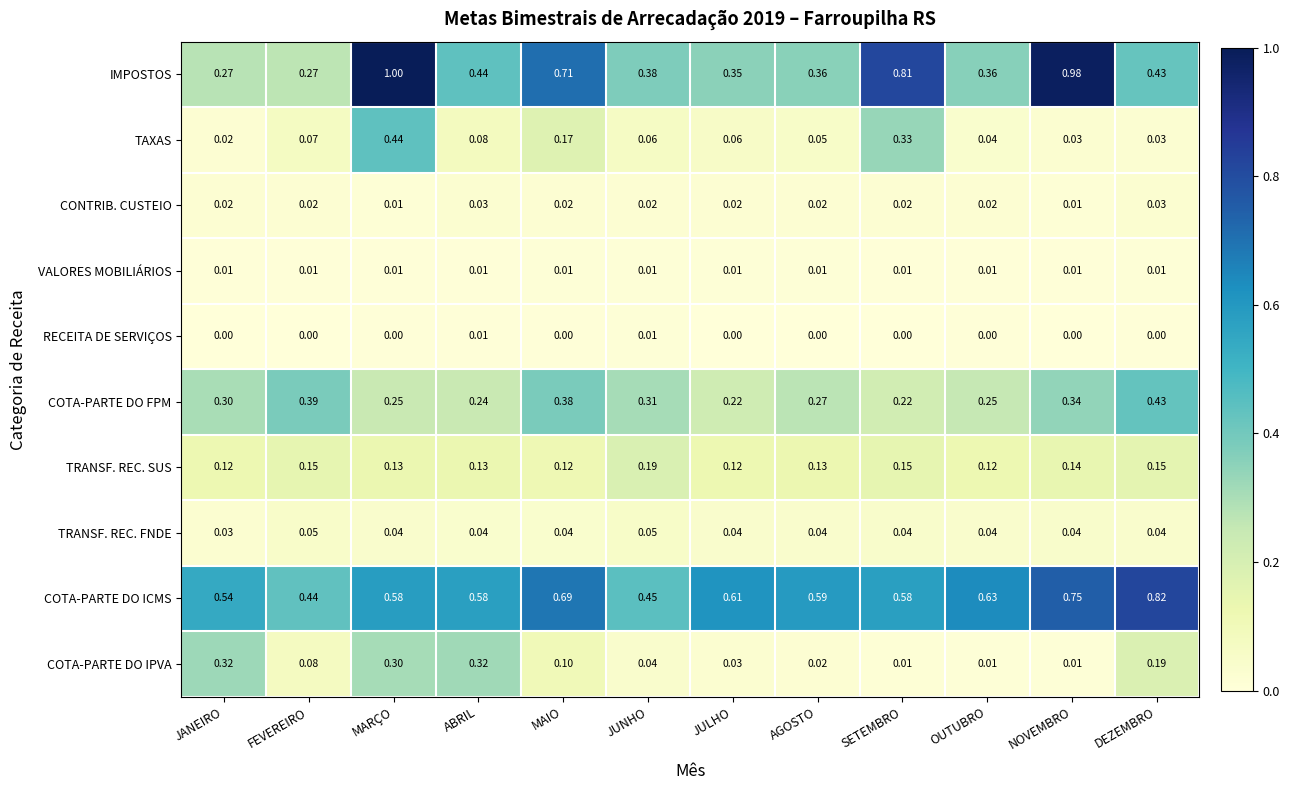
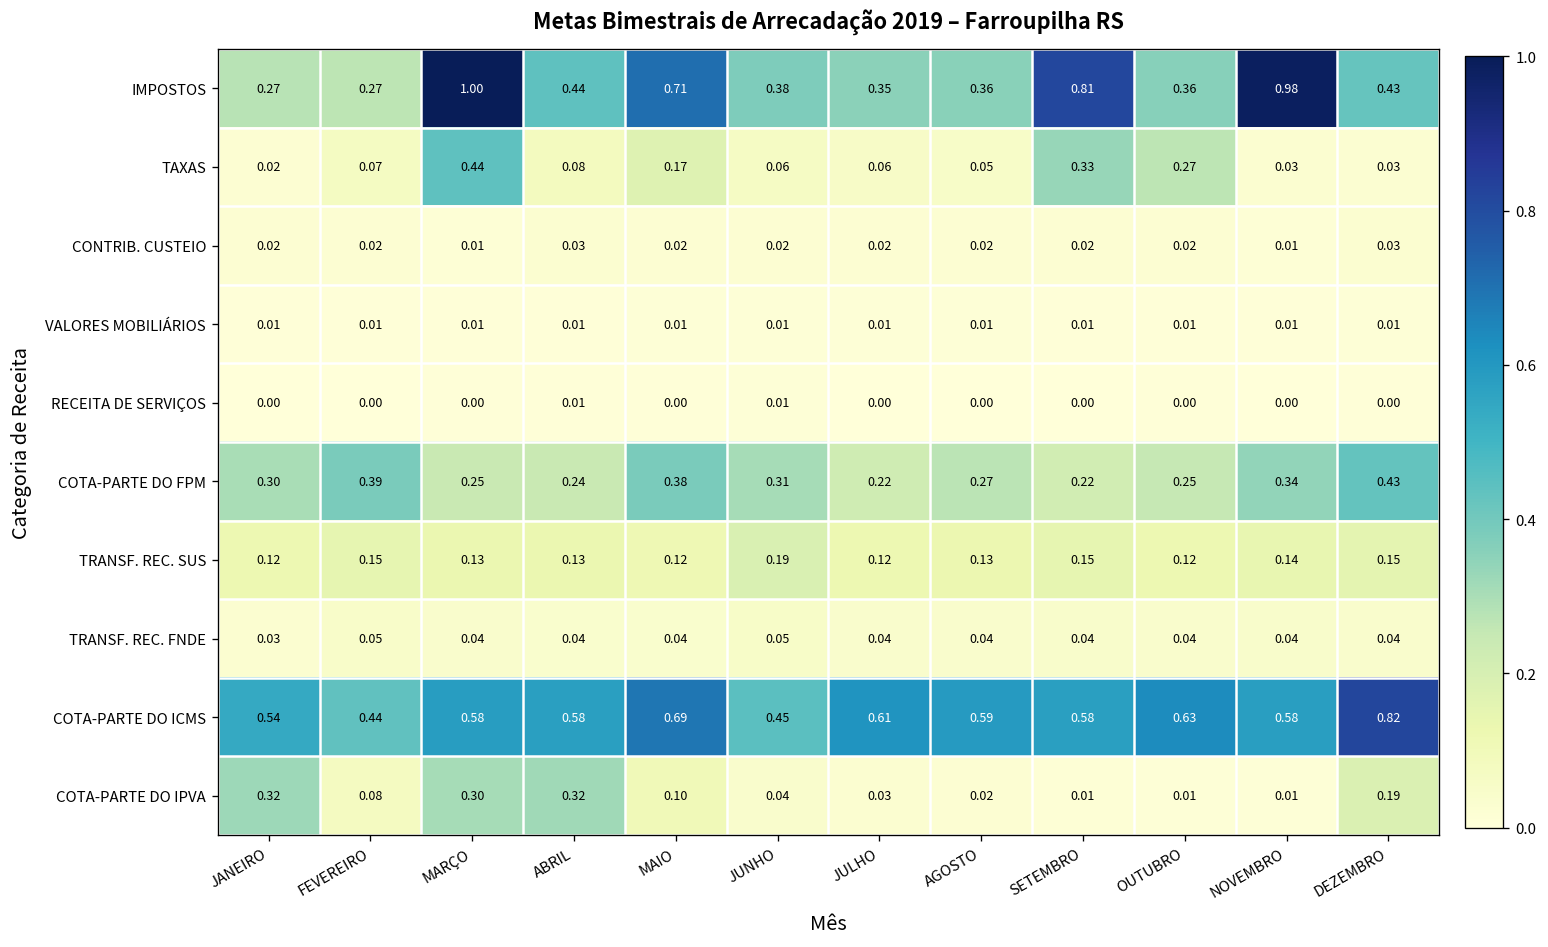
TAXAS, OUTUBRO: 0.04 -> 0.27
COTA-PARTE DO ICMS, NOVEMBRO: 0.75 -> 0.58
